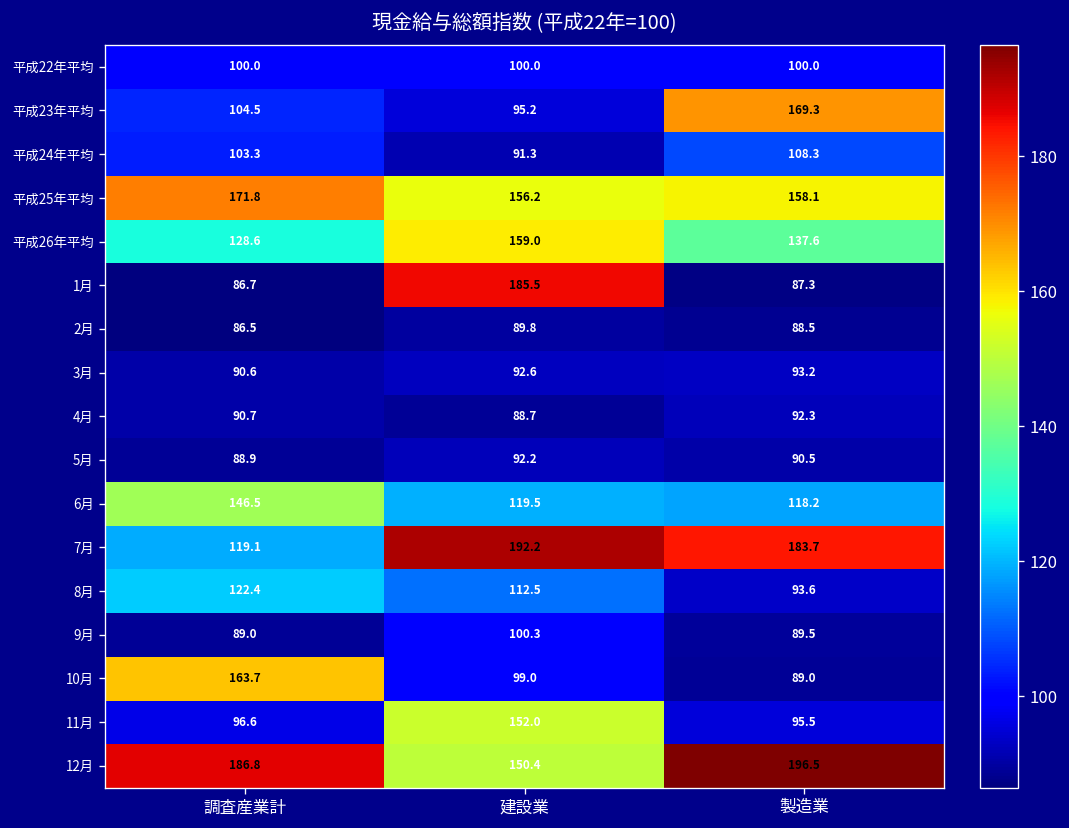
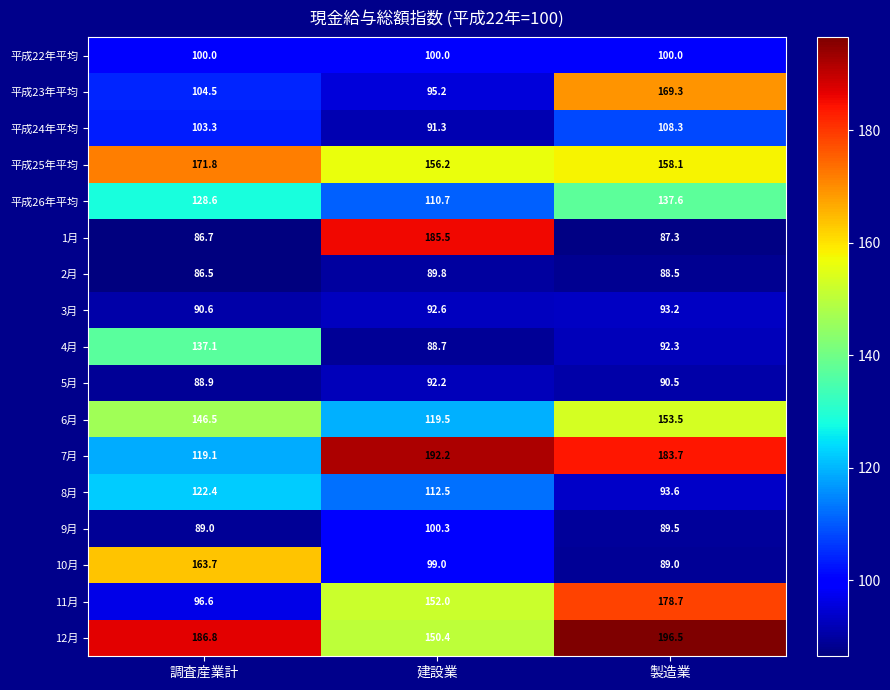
平成26年平均, 建設業: 159.0 -> 110.7
4月, 調査産業計: 90.7 -> 137.1
6月, 製造業: 118.2 -> 153.5
11月, 製造業: 95.5 -> 178.7
